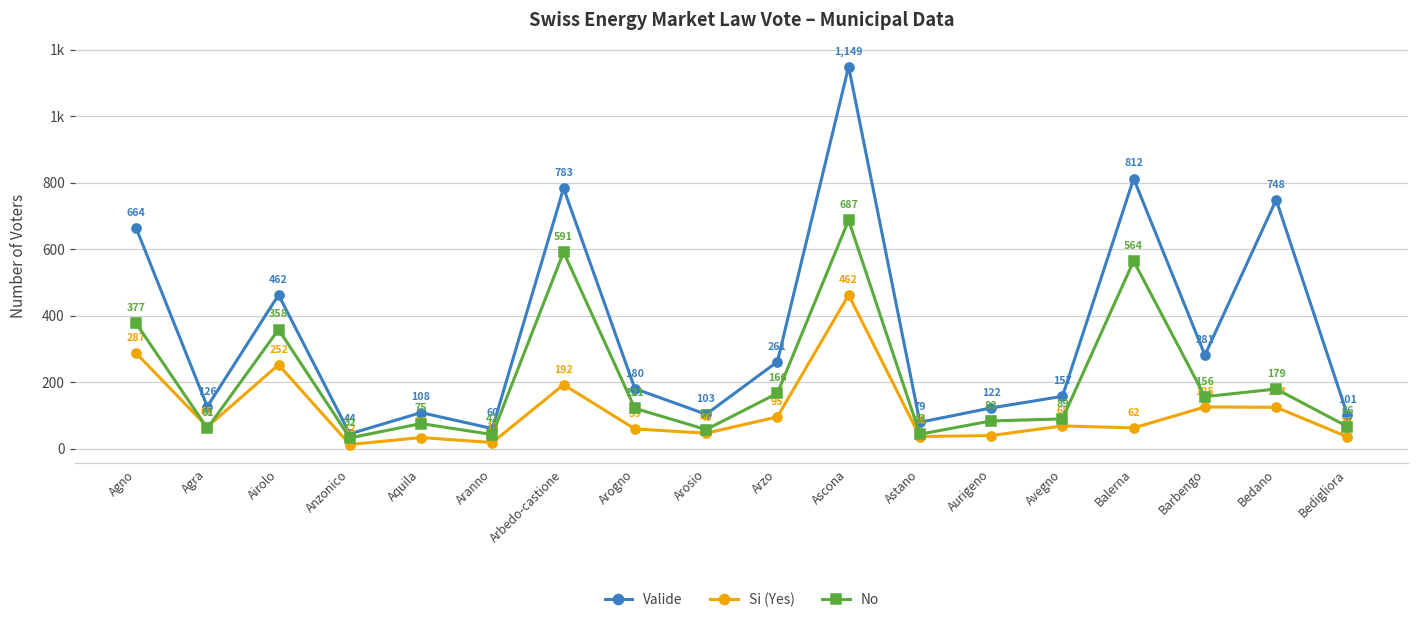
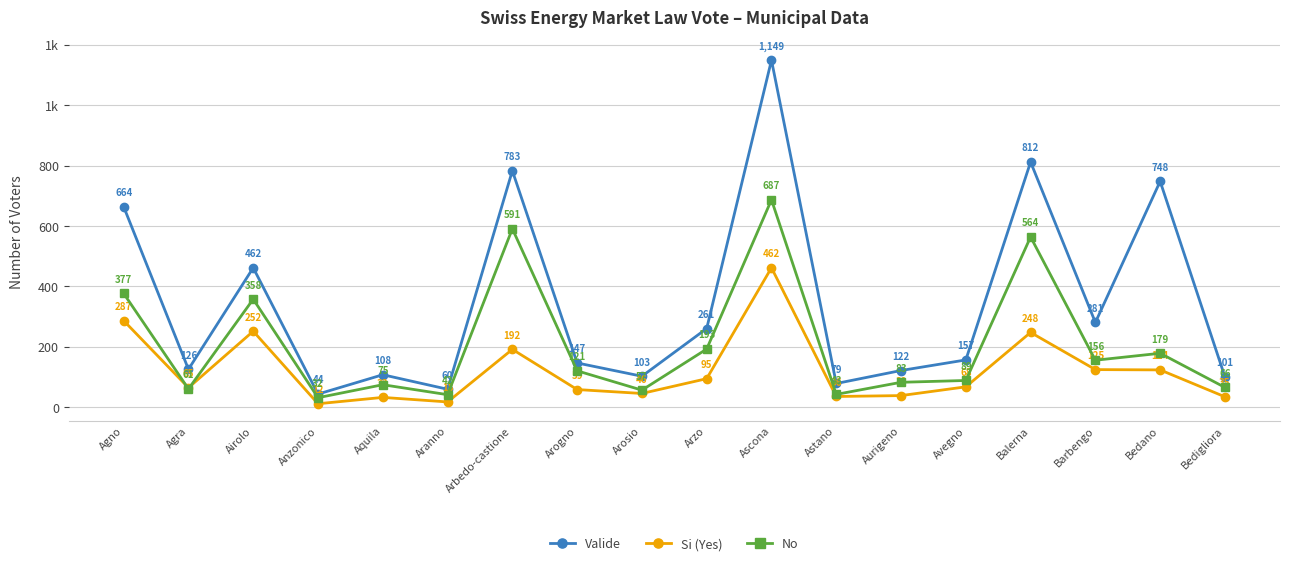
Valide, Arogno: 180 -> 147
No, Arzo: 166 -> 193
Si (Yes), Balerna: 62 -> 248
